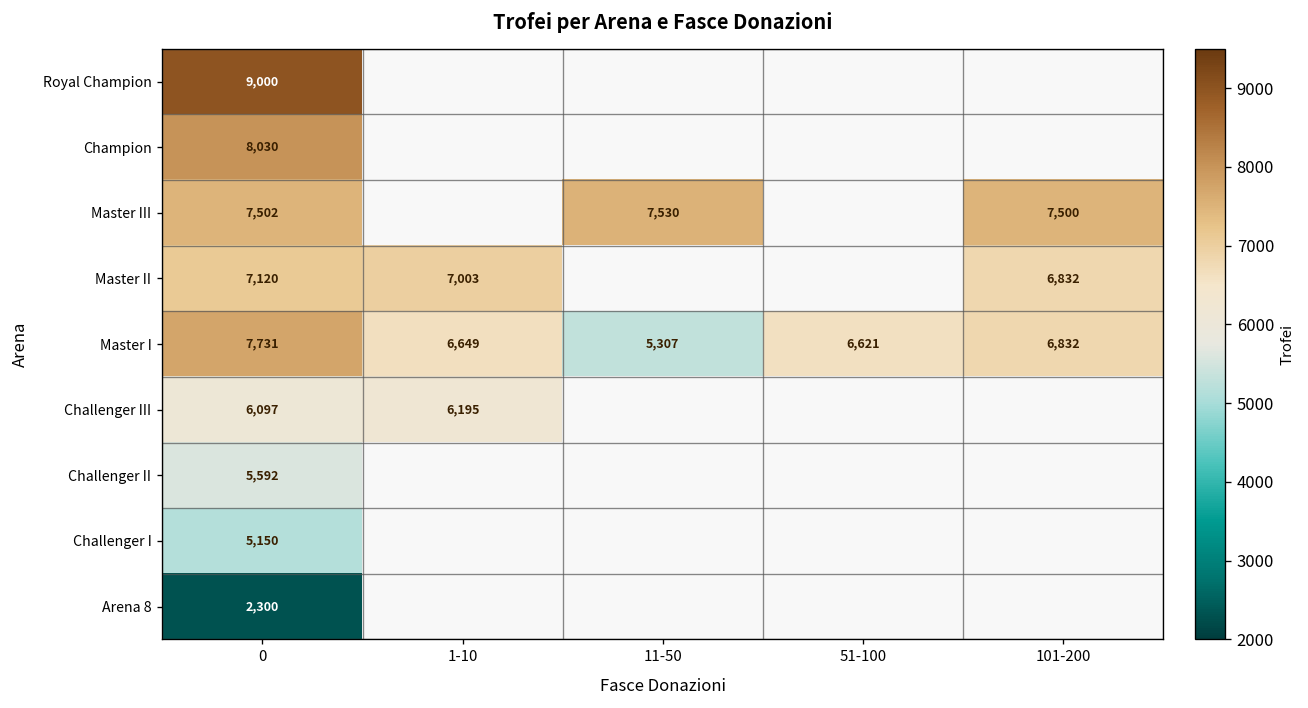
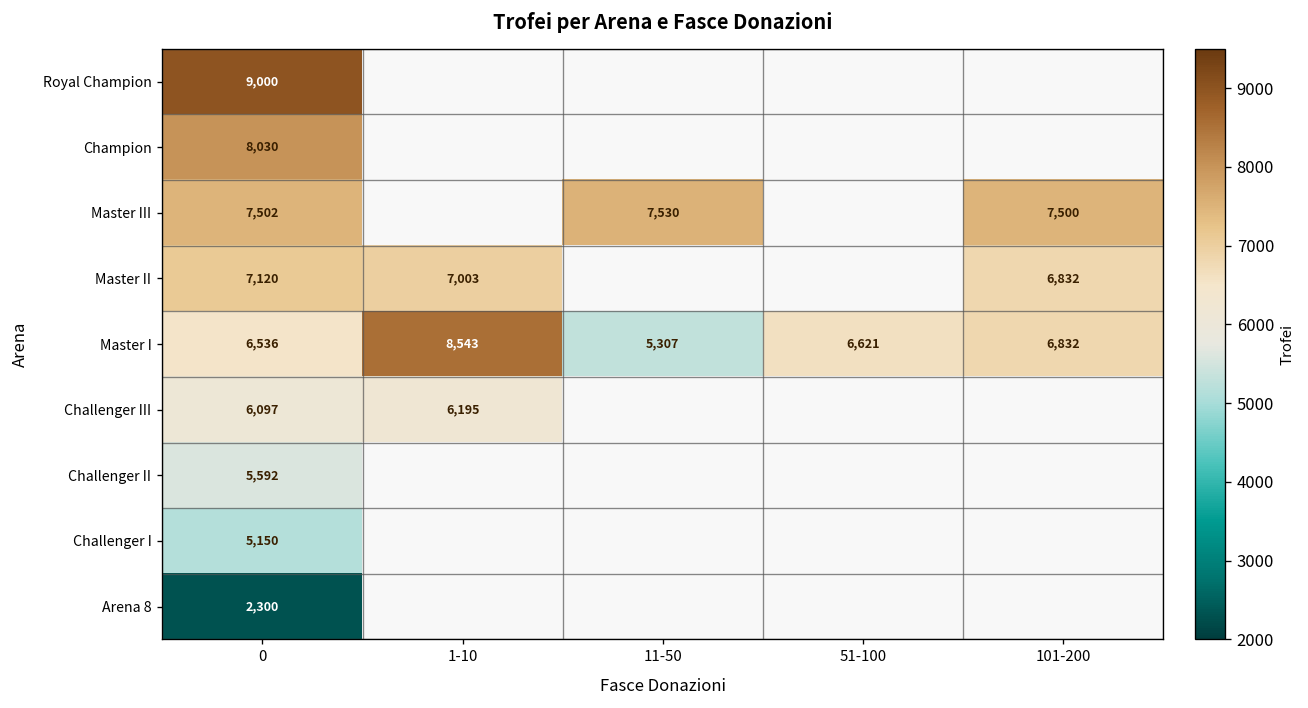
Master I, 0: 7,731 -> 6,536
Master I, 1-10: 6,649 -> 8,543
